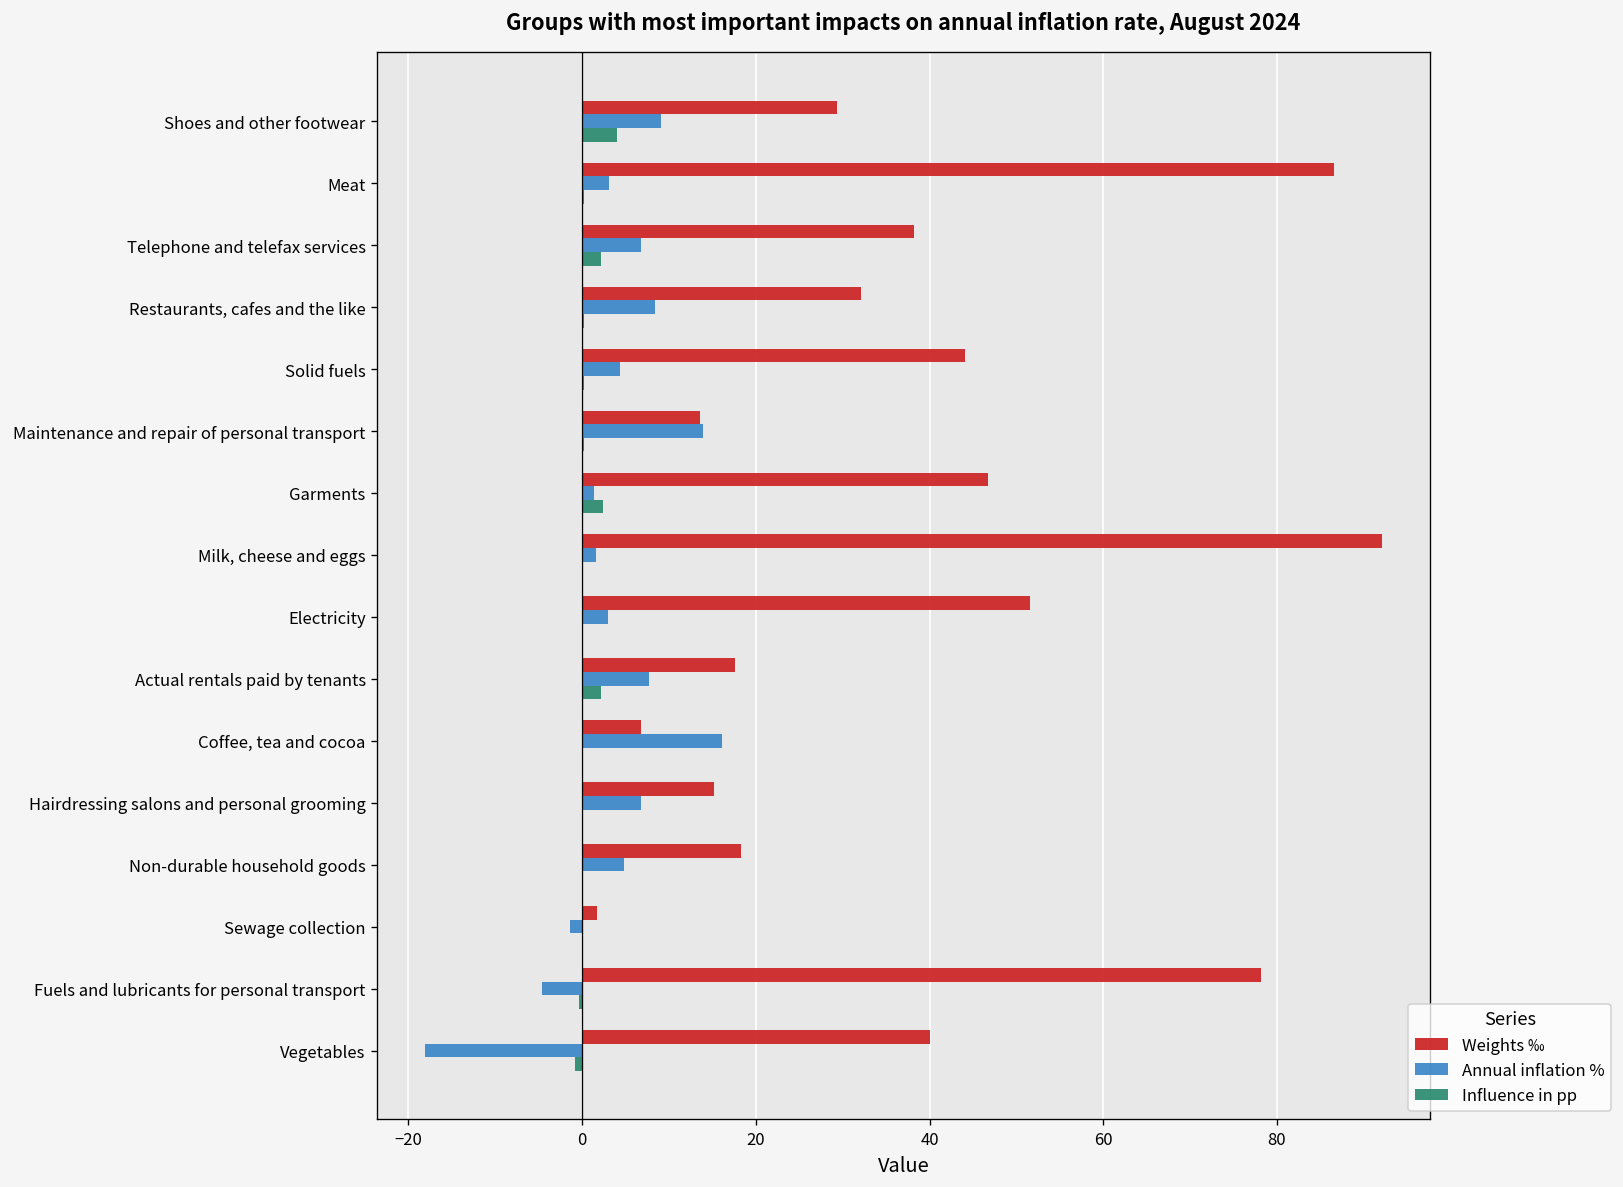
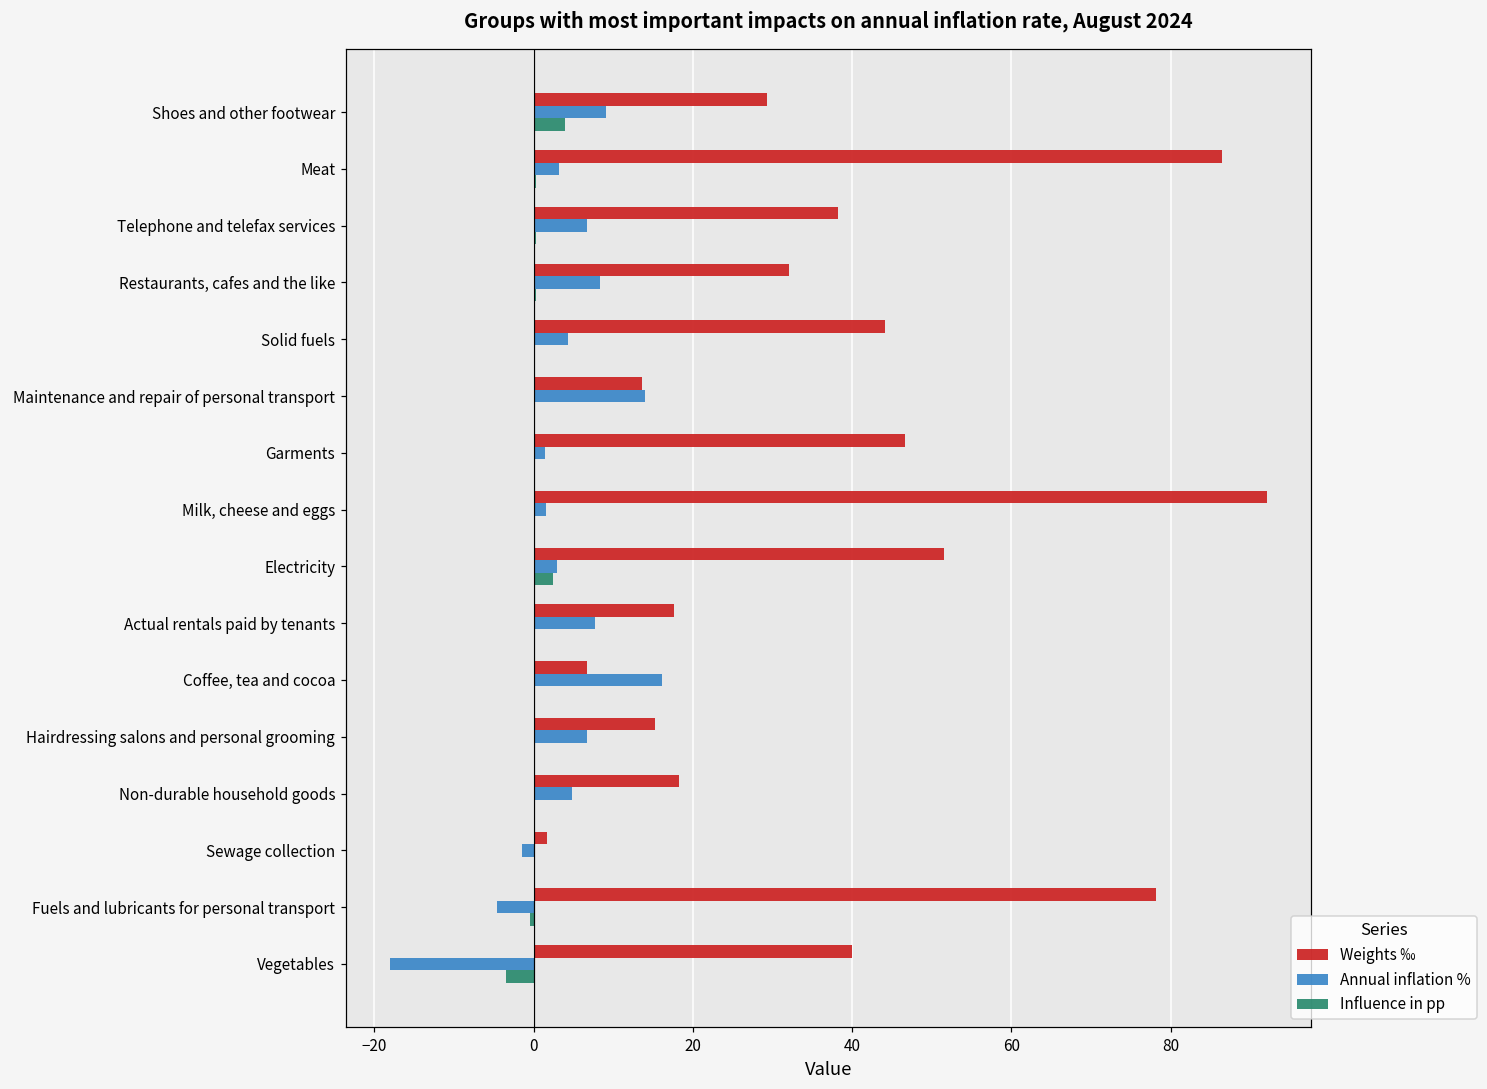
Influence in pp, Telephone and telefax services: 2 -> 0
Influence in pp, Garments: 2 -> 0
Influence in pp, Electricity: 0 -> 2
Influence in pp, Actual rentals paid by tenants: 2 -> 0
Influence in pp, Vegetables: -1 -> -3
